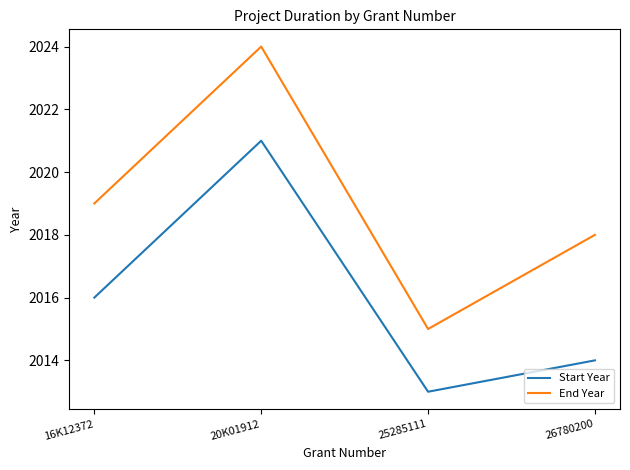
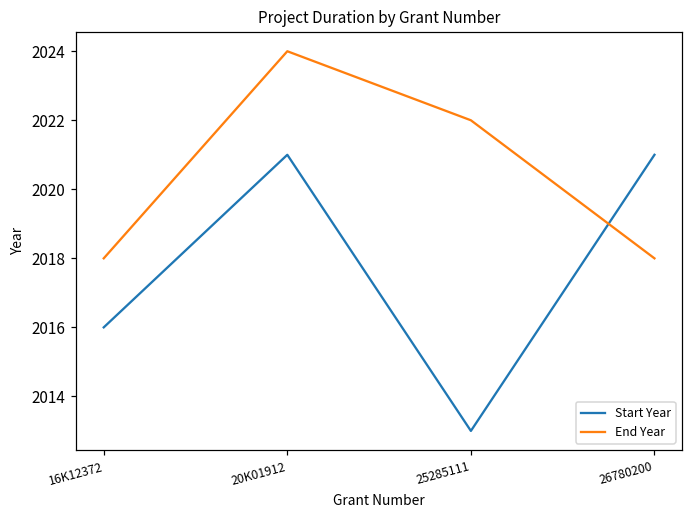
End Year, 16K12372: 2019 -> 2018
End Year, 25285111: 2015 -> 2022
Start Year, 26780200: 2014 -> 2021
